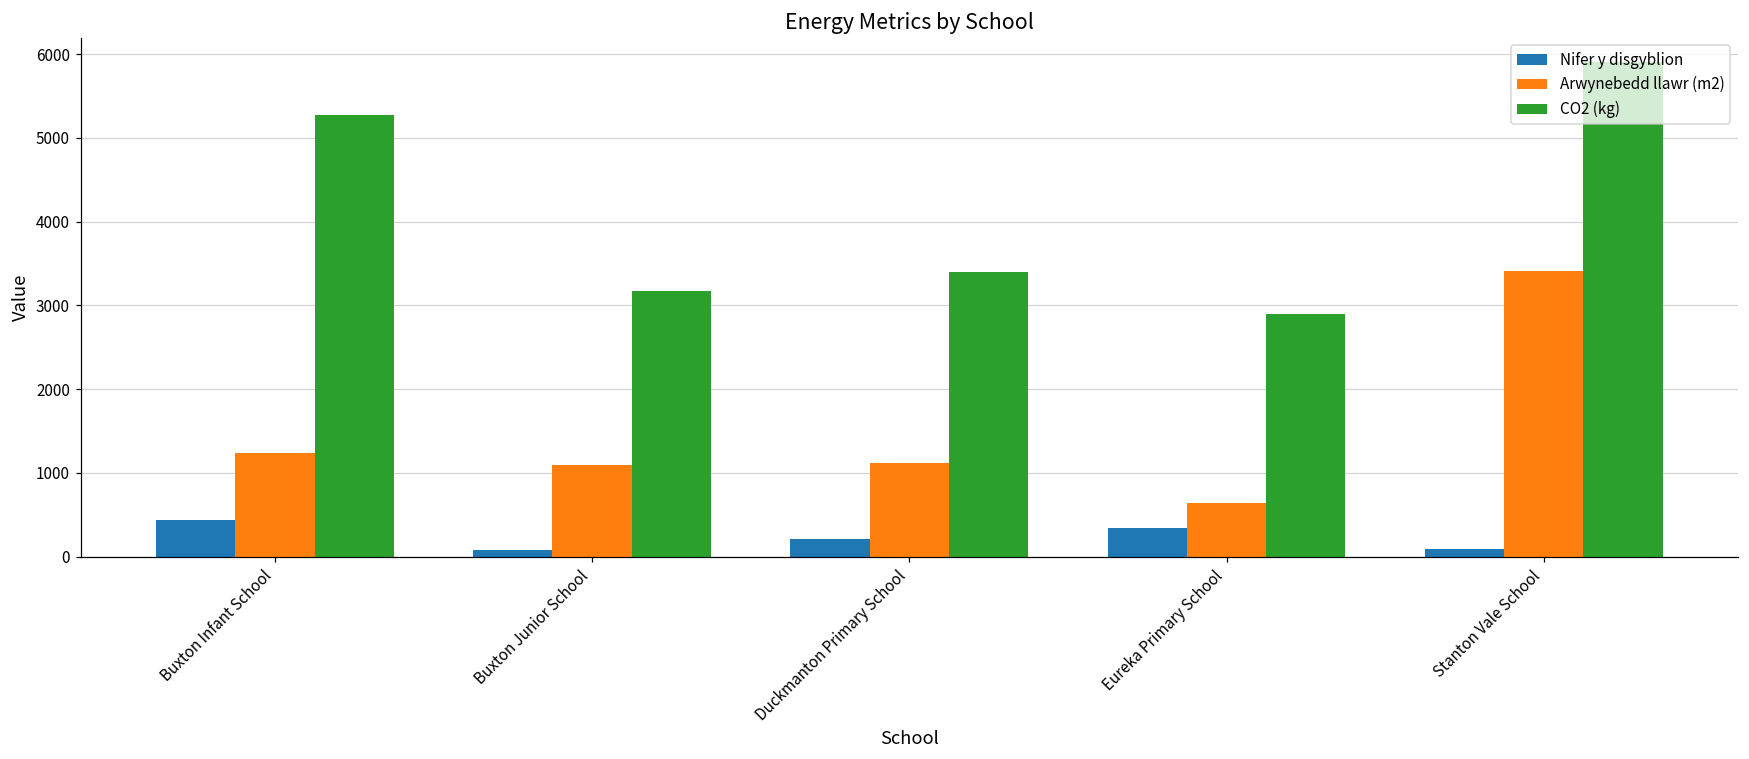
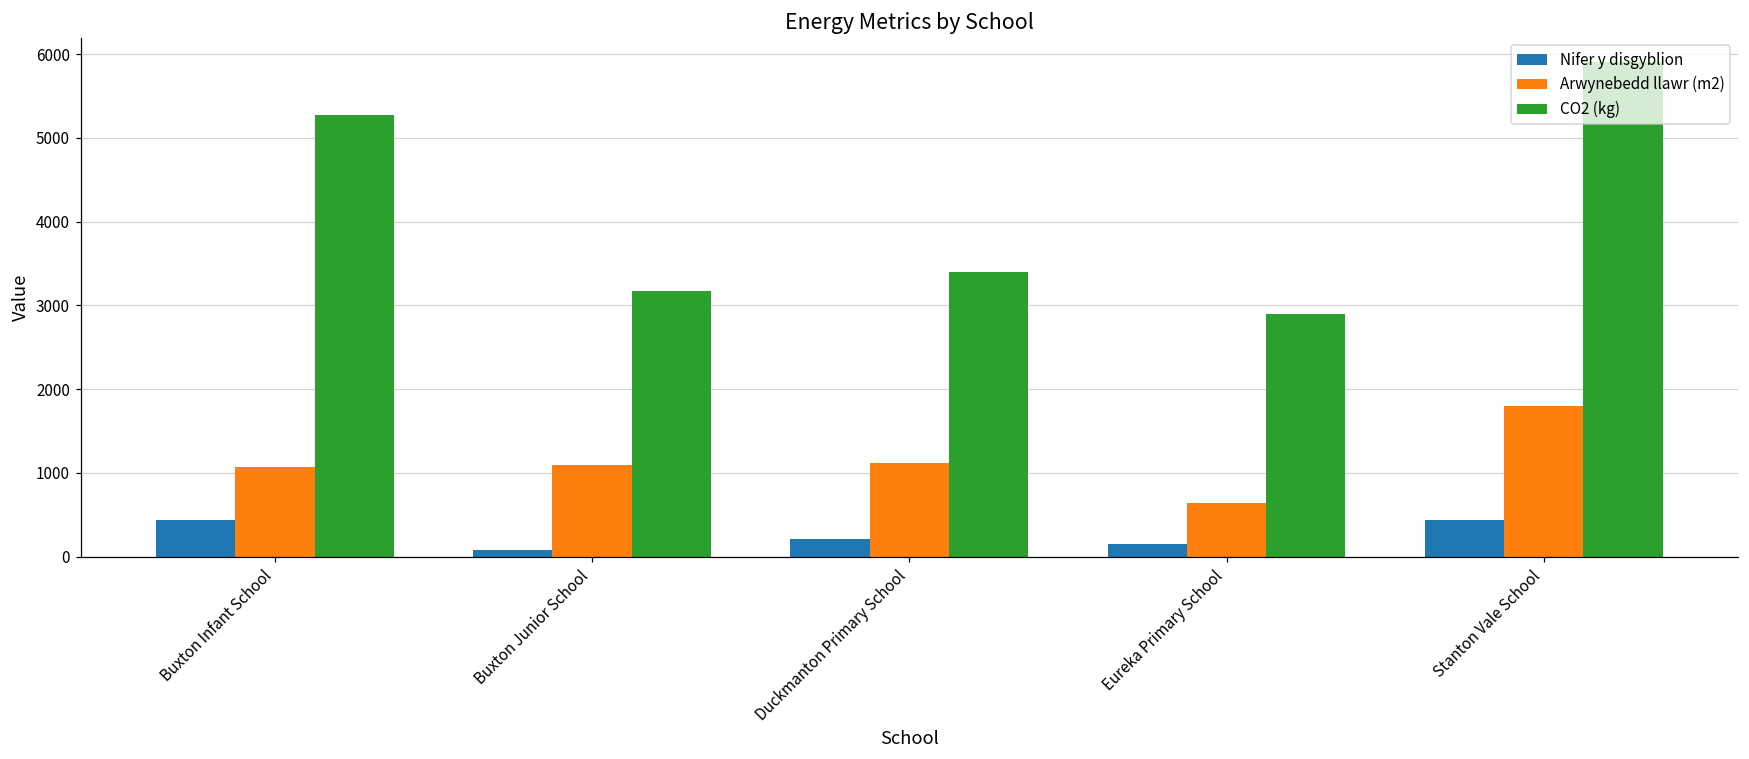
Arwynebedd llawr (m2), Buxton Infant School: 1200 -> 1100
Nifer y disgyblion, Eureka Primary School: 300 -> 100
Nifer y disgyblion, Stanton Vale School: 100 -> 400
Arwynebedd llawr (m2), Stanton Vale School: 3400 -> 1800
